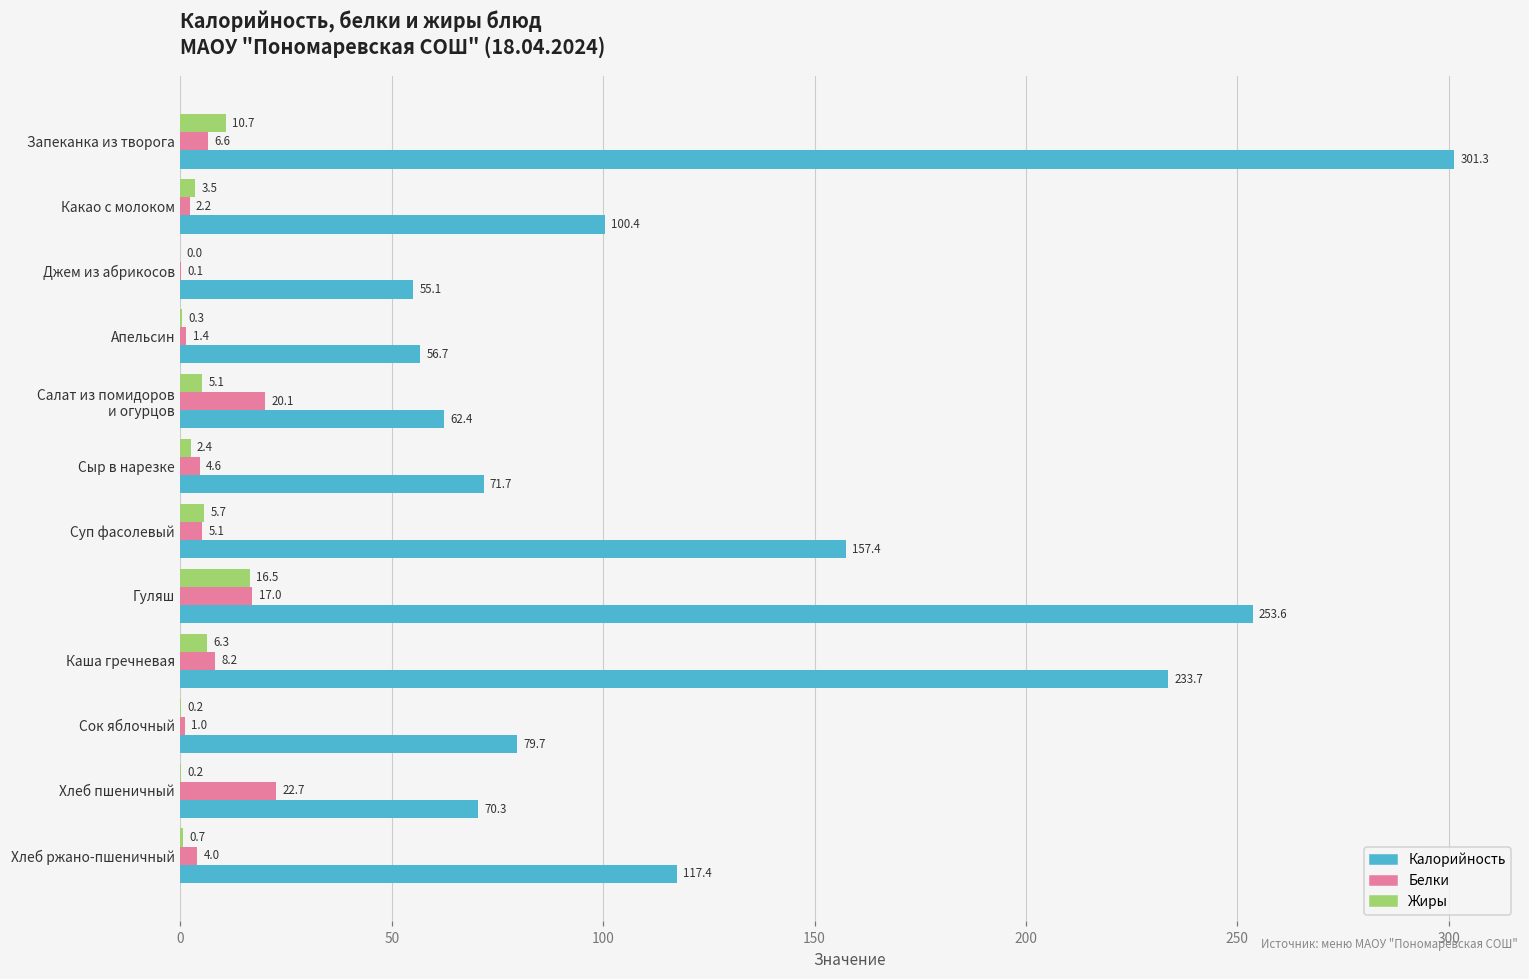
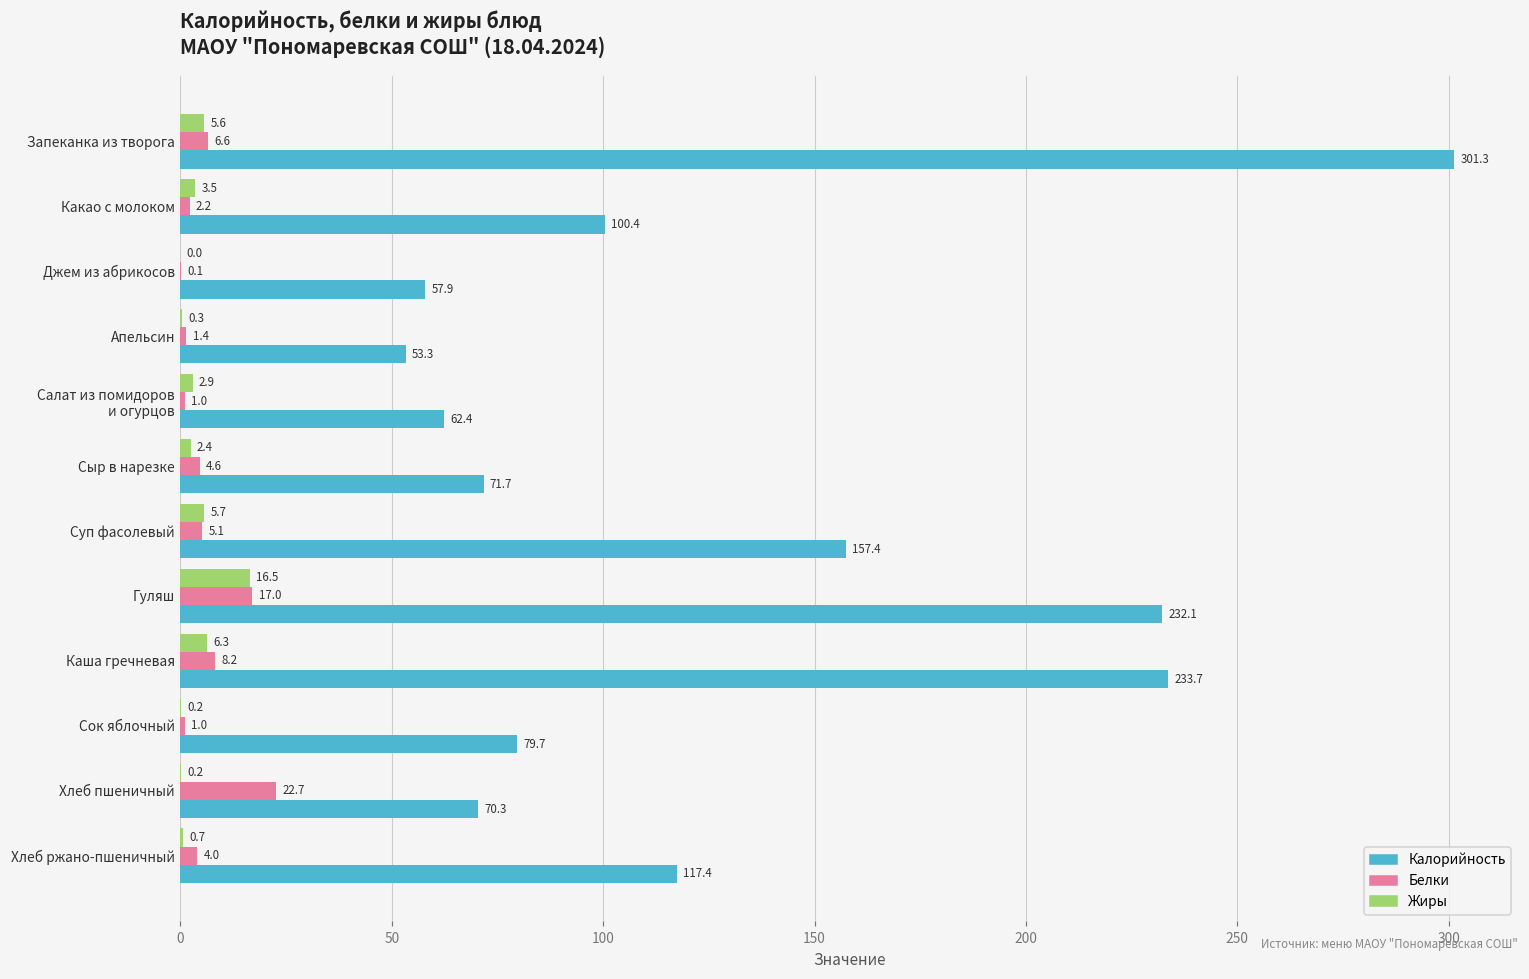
Жиры, Запеканка из творога: 10.7 -> 5.6
Калорийность, Джем из абрикосов: 55.1 -> 57.9
Калорийность, Апельсин: 56.7 -> 53.3
Жиры, Салат из помидоров и огурцов: 5.1 -> 2.9
Белки, Салат из помидоров и огурцов: 20.1 -> 1.0
Калорийность, Гуляш: 253.6 -> 232.1
